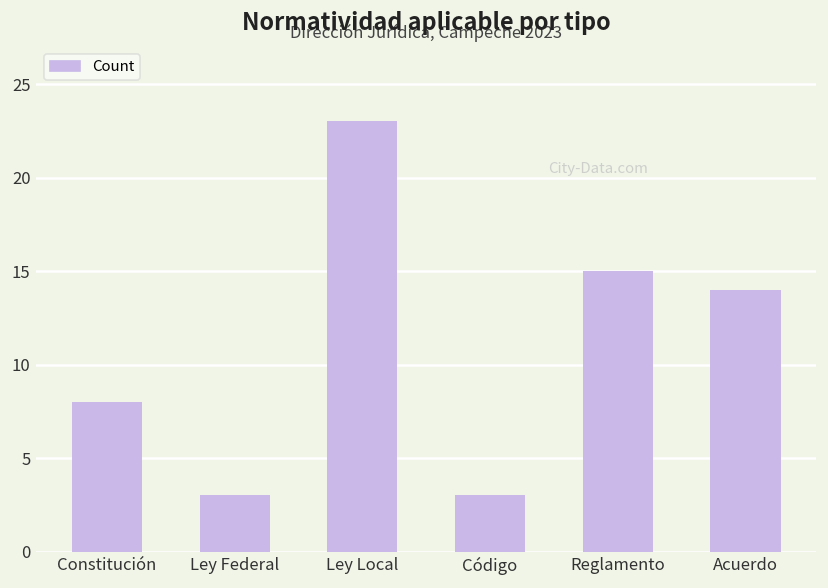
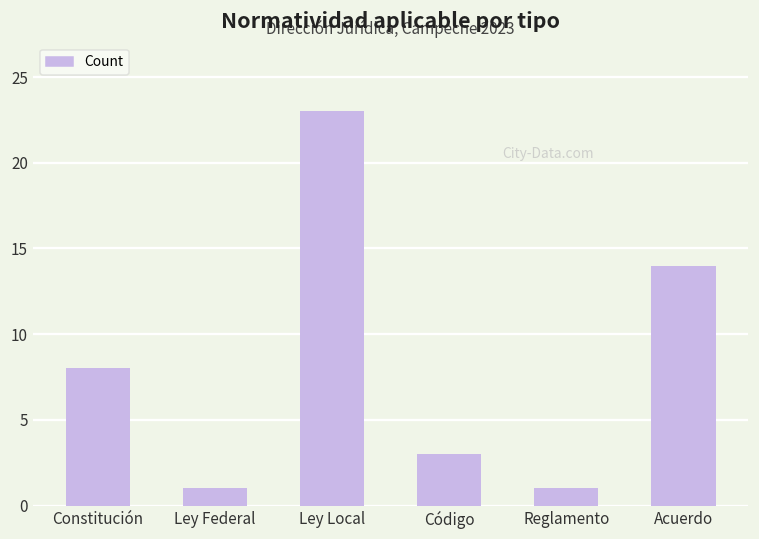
Ley Federal: 3 -> 1
Reglamento: 15 -> 1
